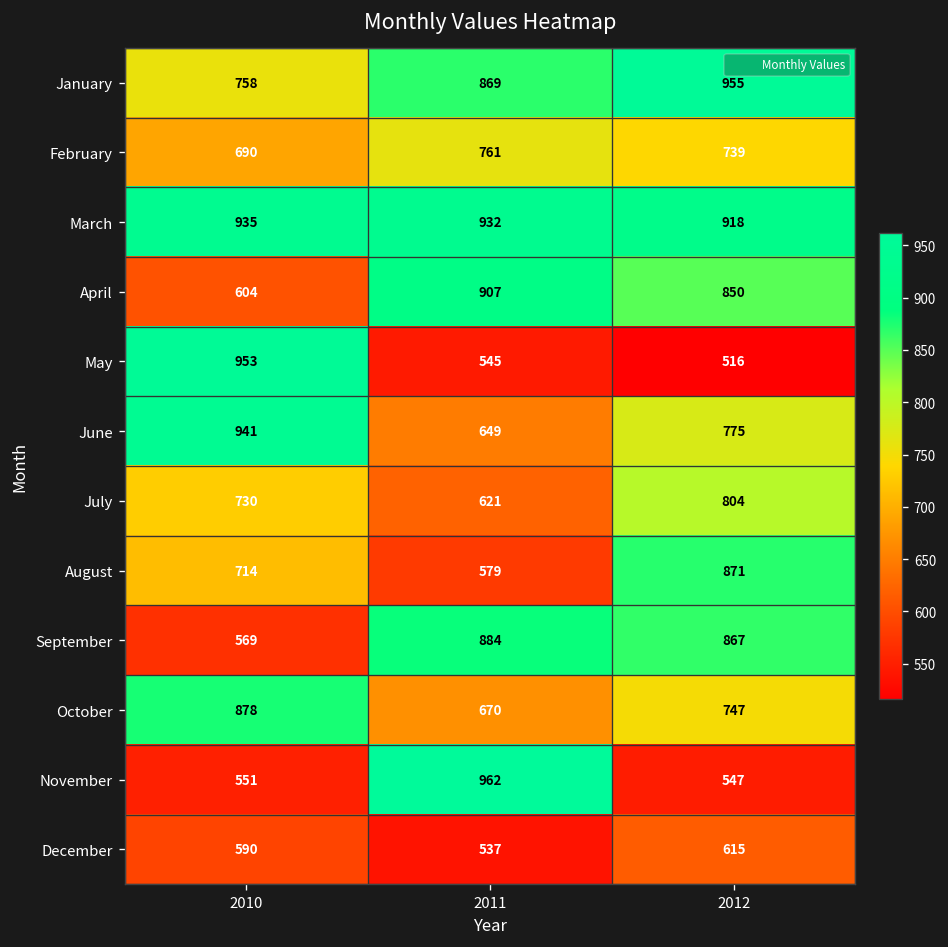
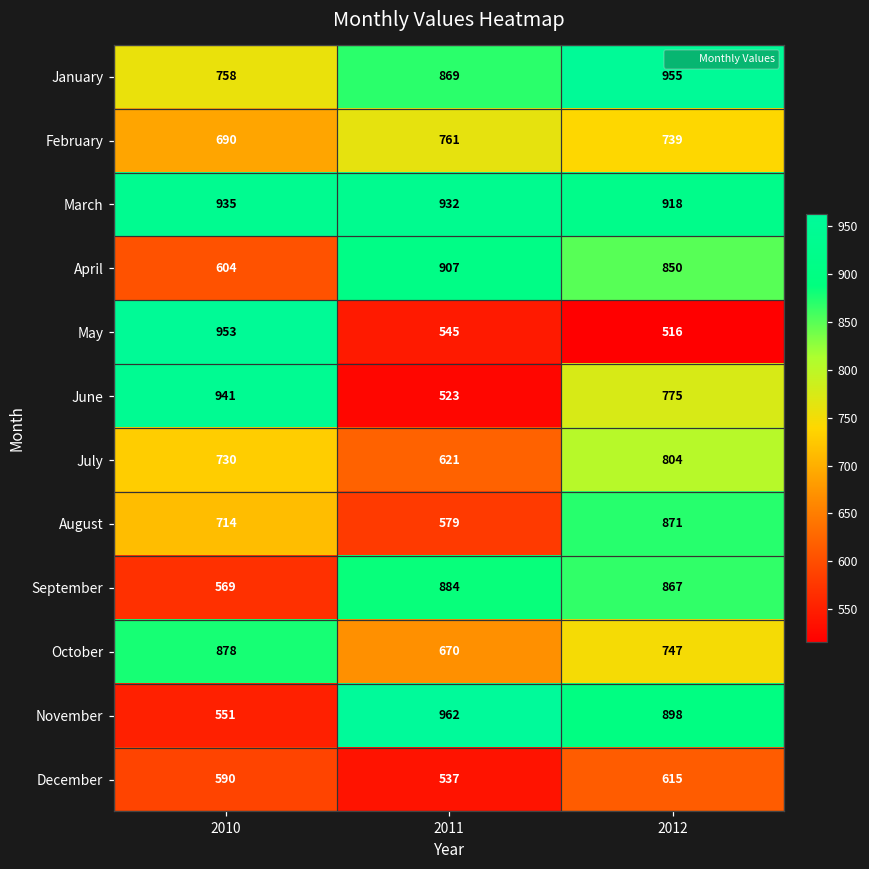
June, 2011: 649 -> 523
November, 2012: 547 -> 898
